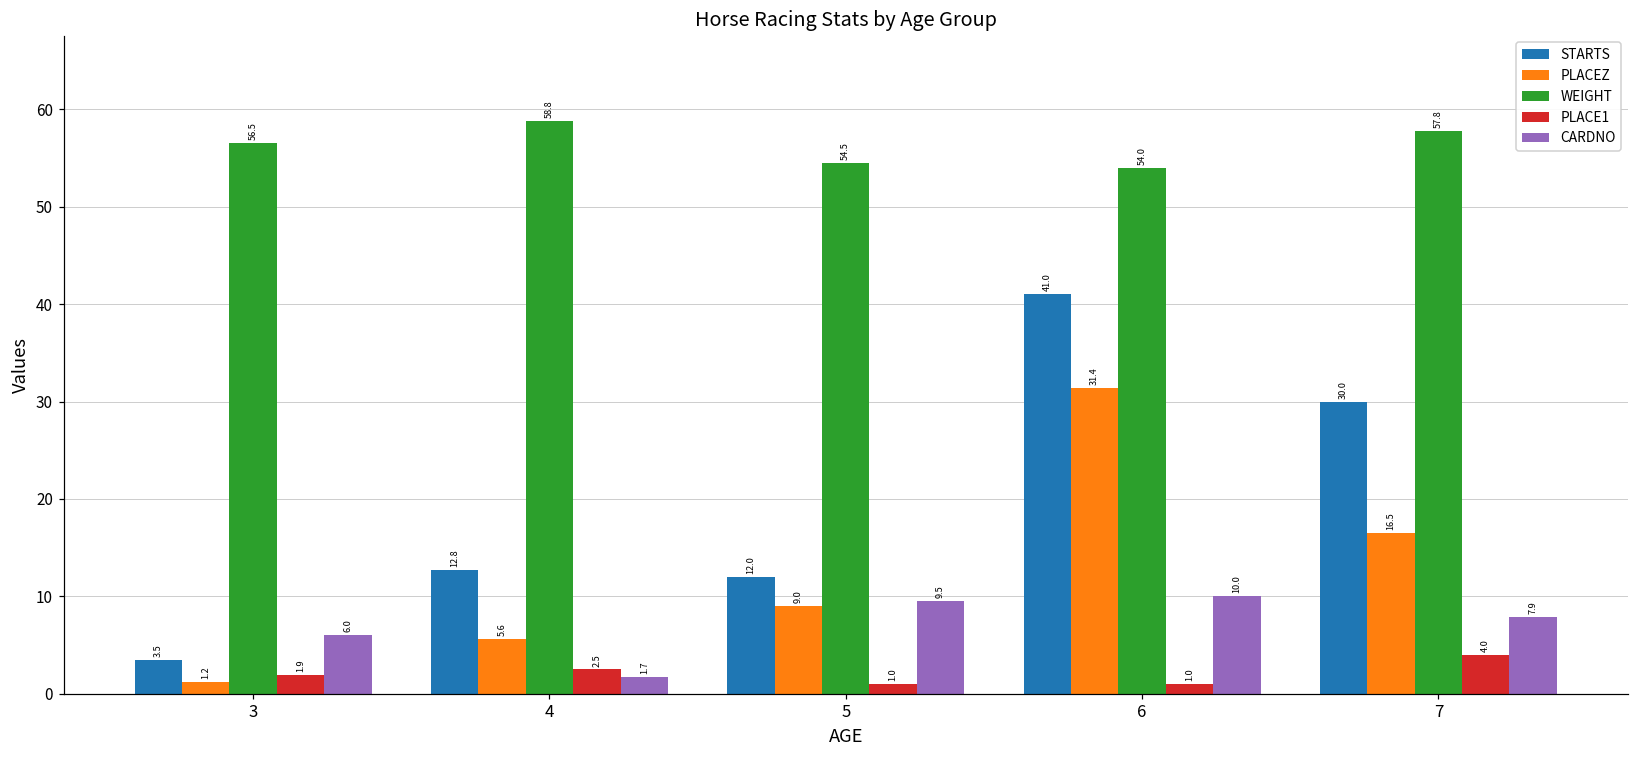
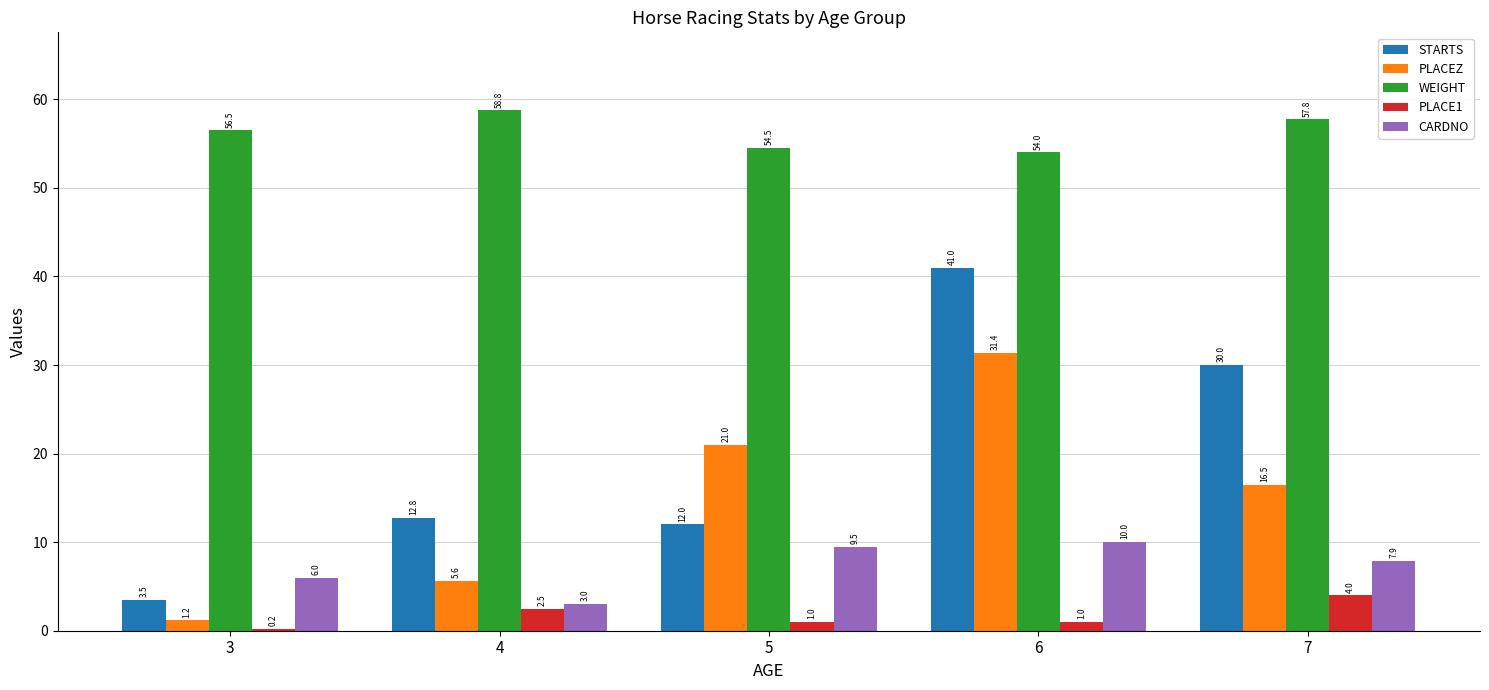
PLACE1, 3: 1.9 -> 0.2
CARDNO, 4: 1.7 -> 3.0
PLACEZ, 5: 9.0 -> 21.0
